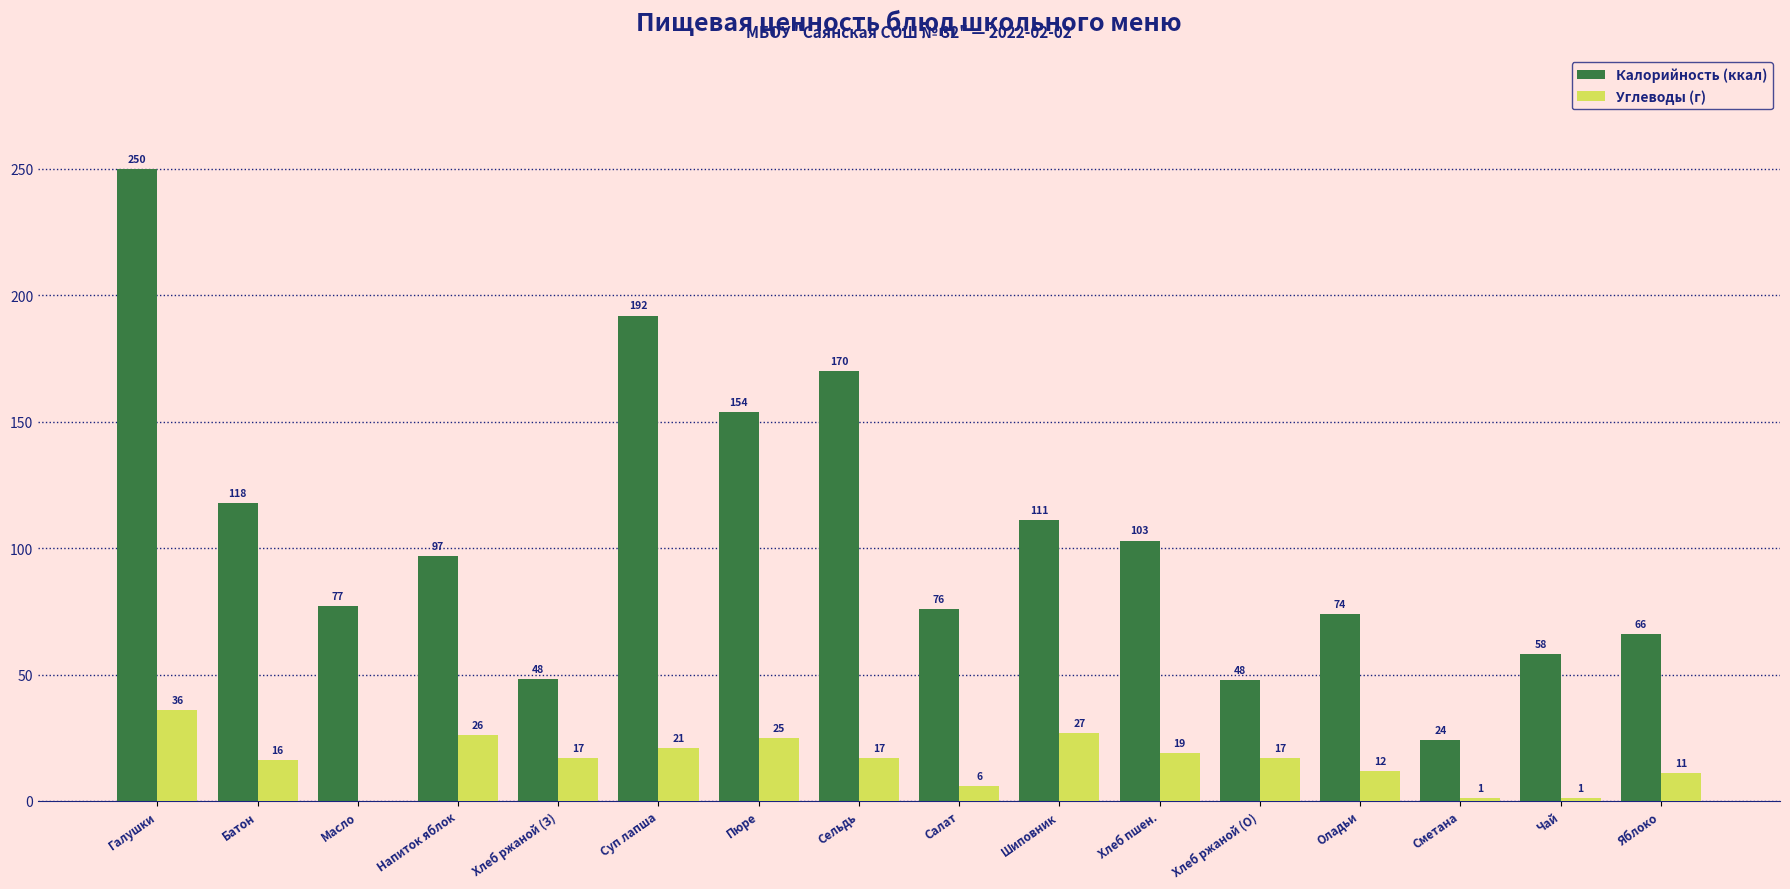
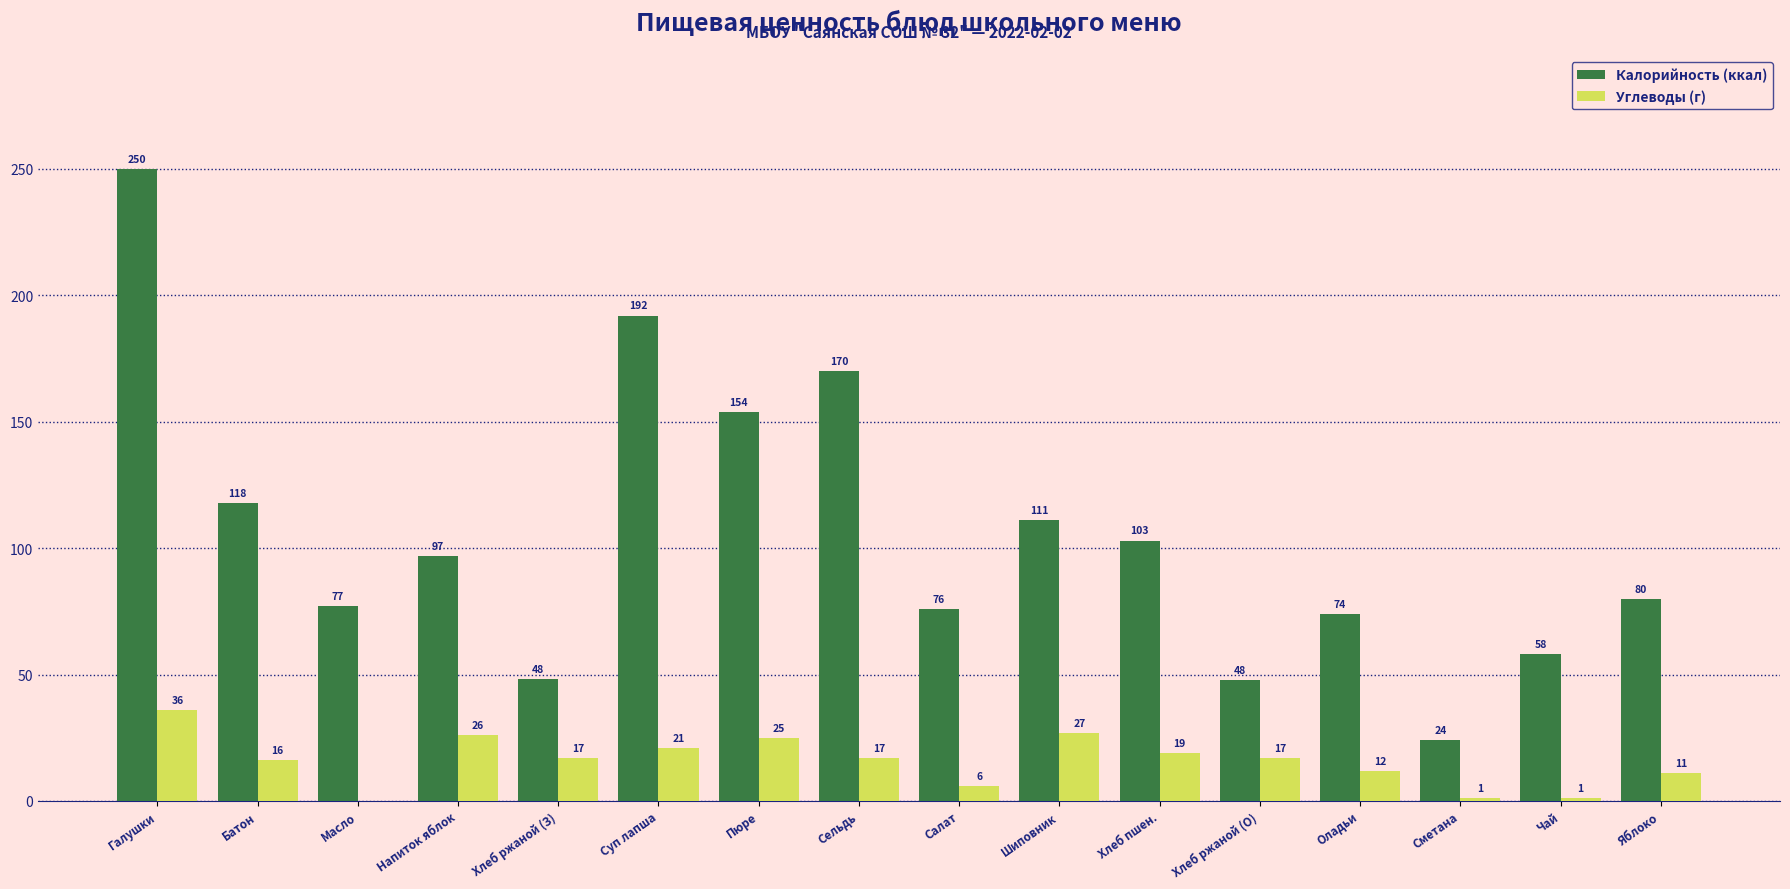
Калорийность (ккал), Яблоко: 66 -> 80
